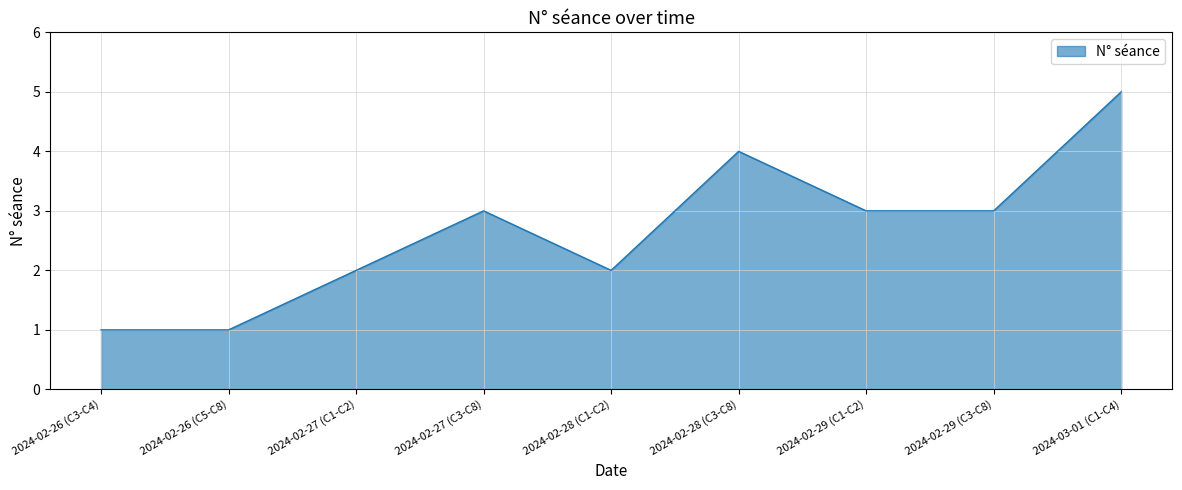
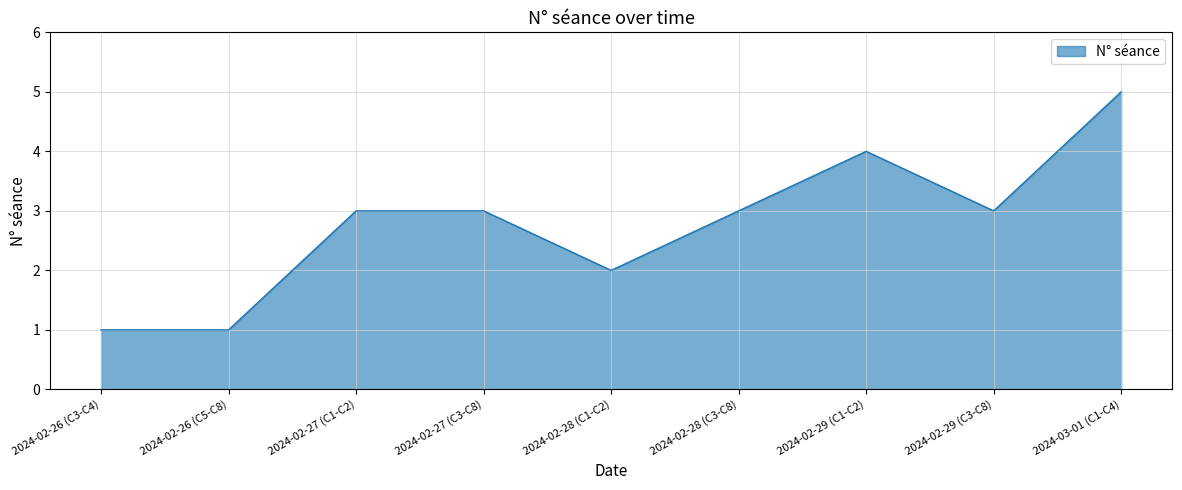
2024-02-27 (C1-C2): 2 -> 3
2024-02-28 (C3-C8): 4 -> 3
2024-02-29 (C1-C2): 3 -> 4
